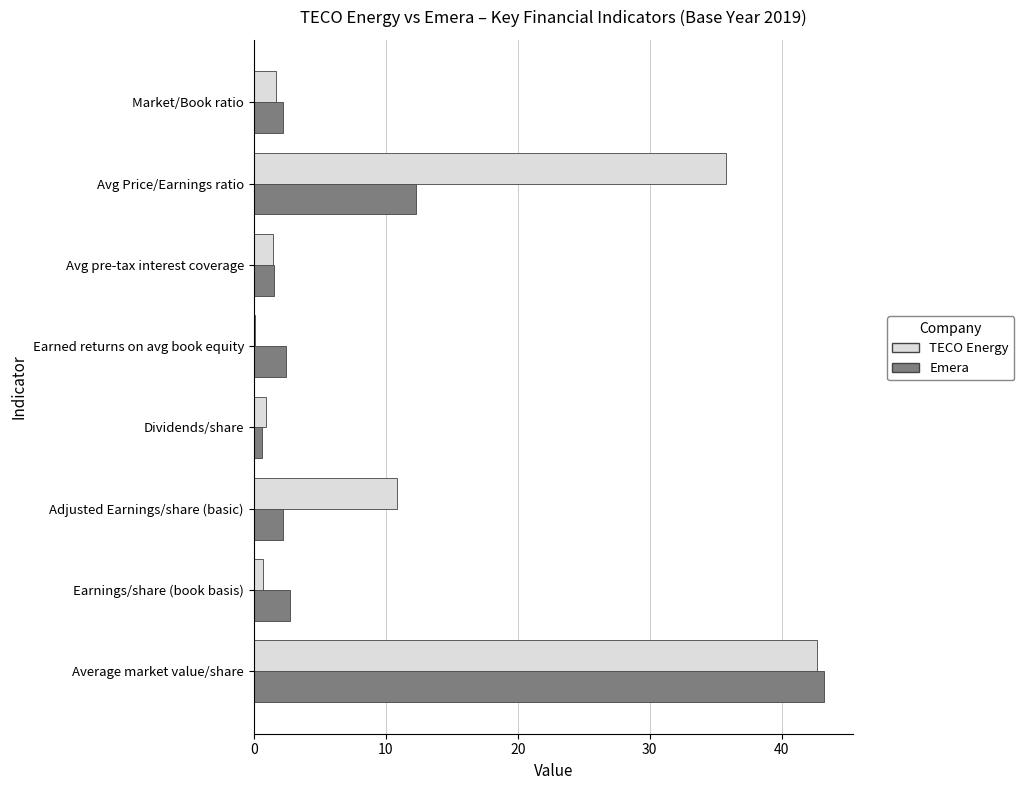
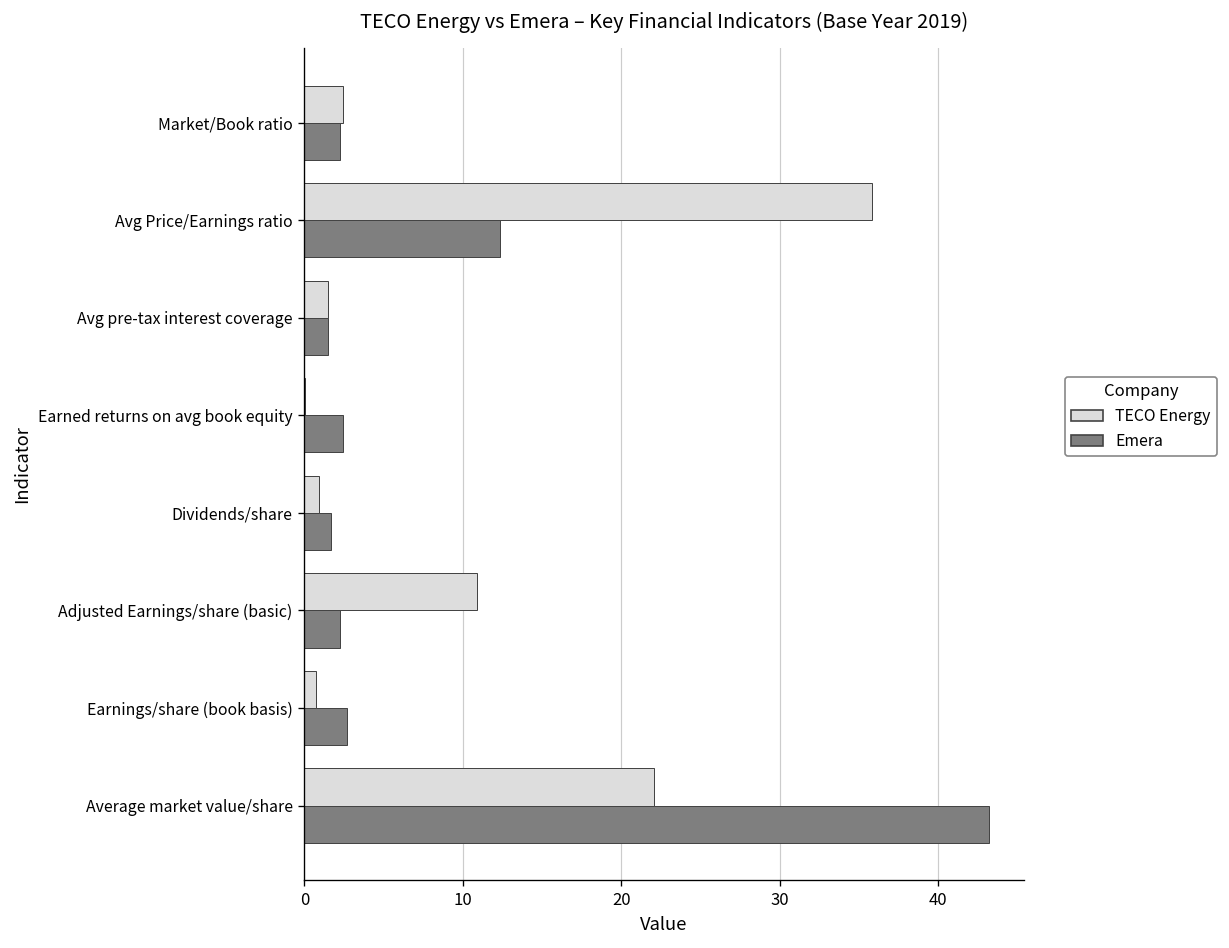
TECO Energy, Market/Book ratio: 1.7 -> 2.4
Emera, Dividends/share: 0.6 -> 1.7
TECO Energy, Average market value/share: 42.7 -> 22.0
